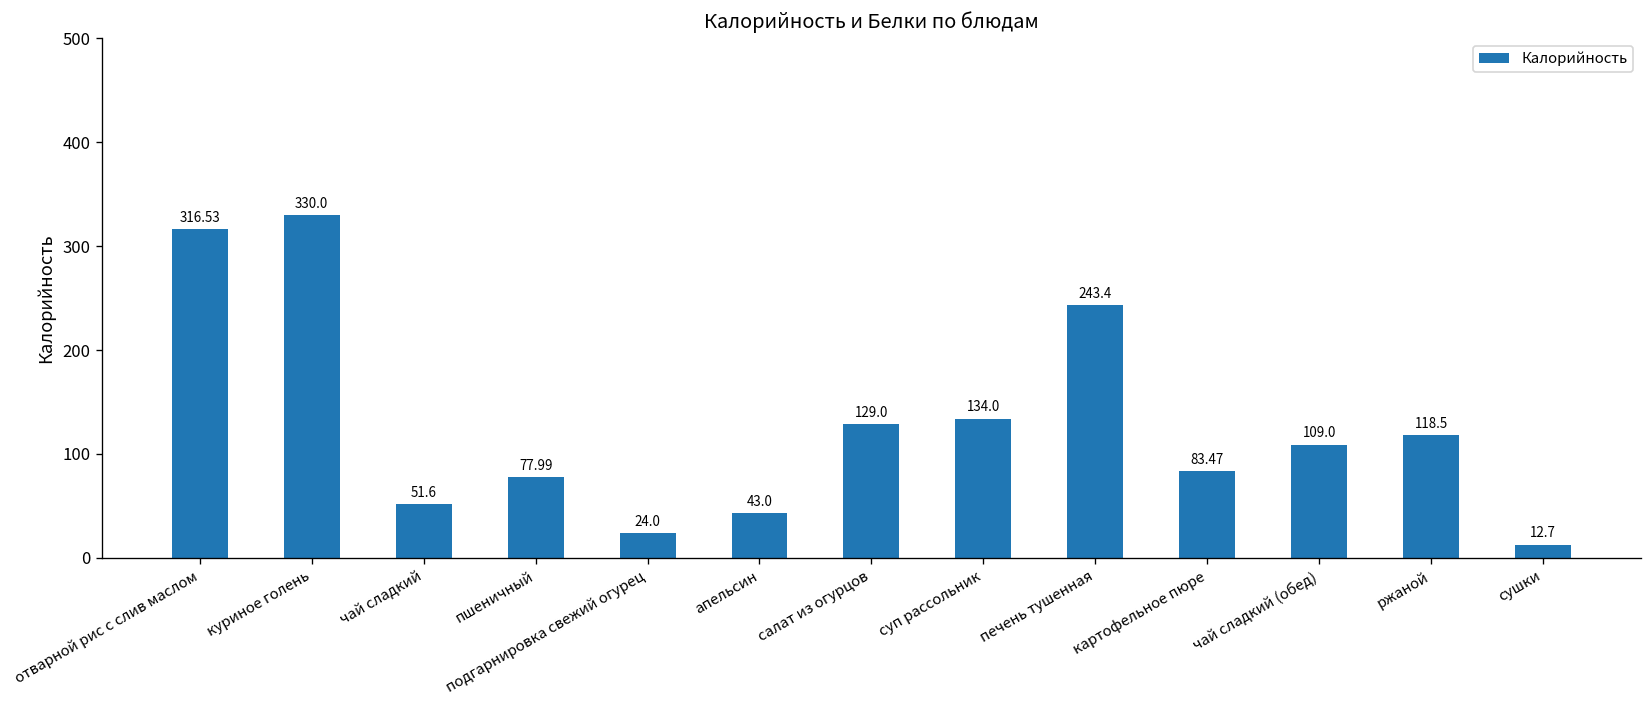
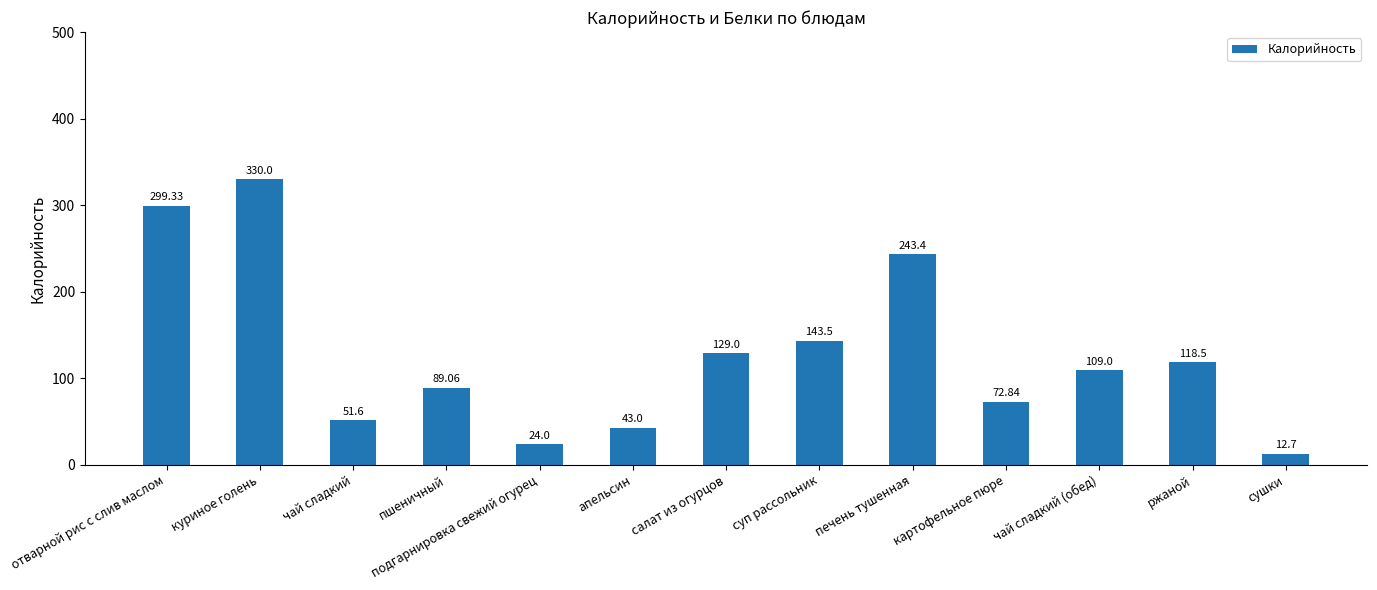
отварной рис с слив маслом: 316.53 -> 299.33
пшеничный: 77.99 -> 89.06
суп рассольник: 134.0 -> 143.5
картофельное пюре: 83.47 -> 72.84
